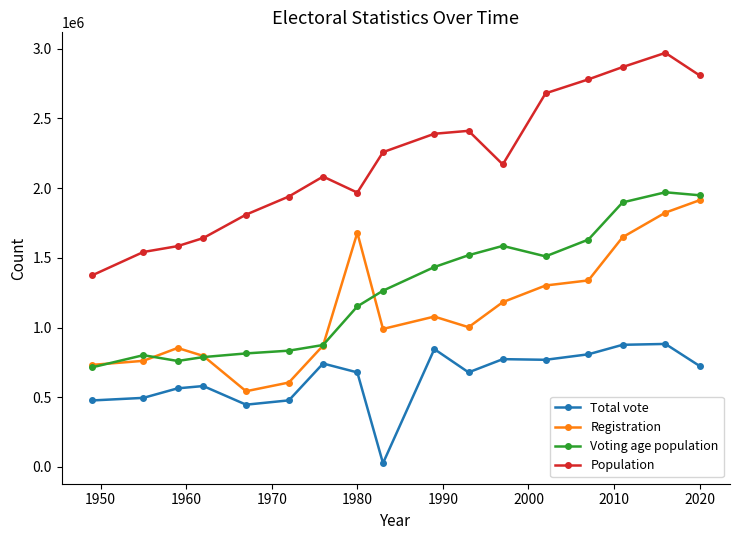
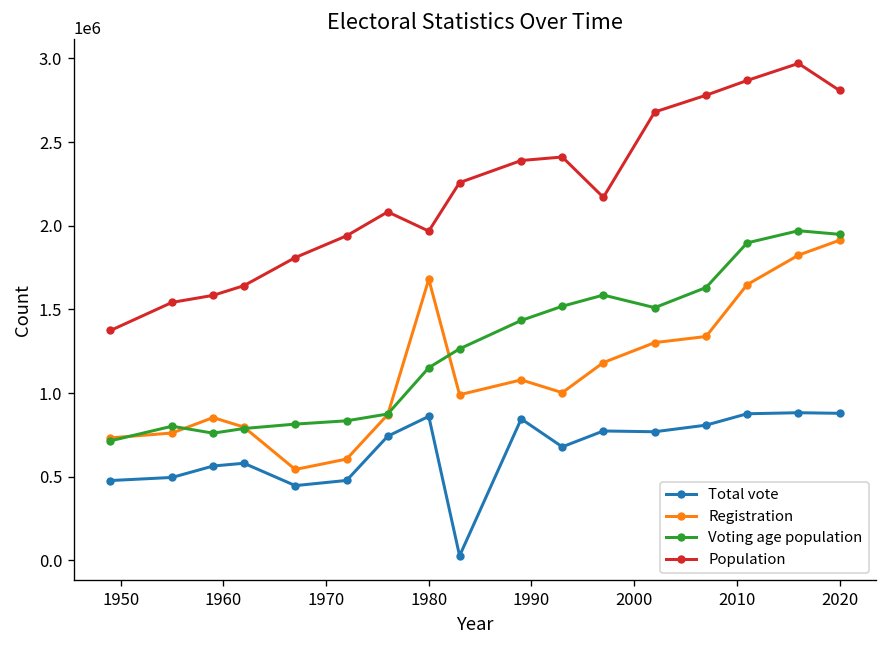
Total vote, 1980: 680000 -> 860000
Total vote, 2020: 720000 -> 880000
